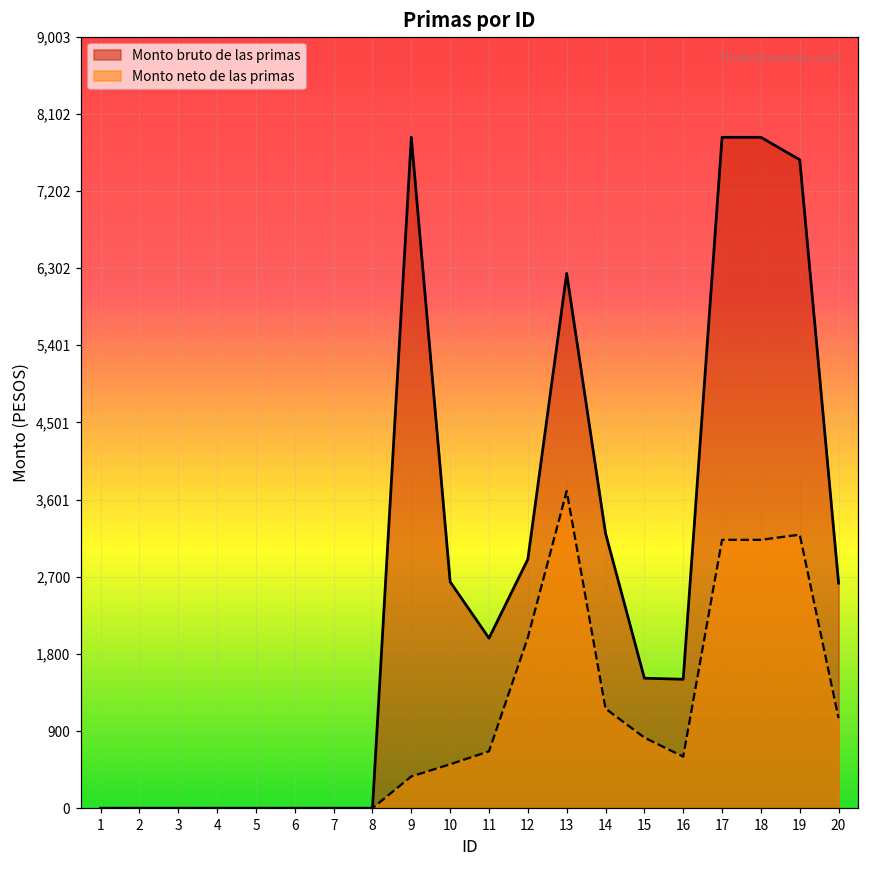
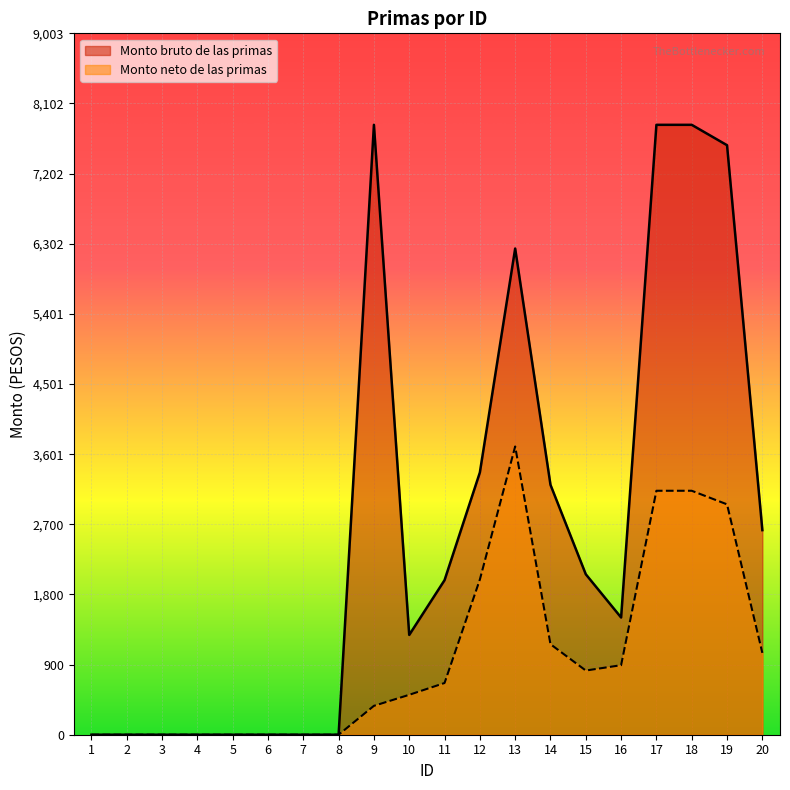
Monto bruto de las primas, 10: 2,600 -> 1,300
Monto bruto de las primas, 12: 2,900 -> 3,400
Monto bruto de las primas, 15: 1,500 -> 2,100
Monto neto de las primas, 16: 600 -> 900
Monto neto de las primas, 19: 3,200 -> 3,000
